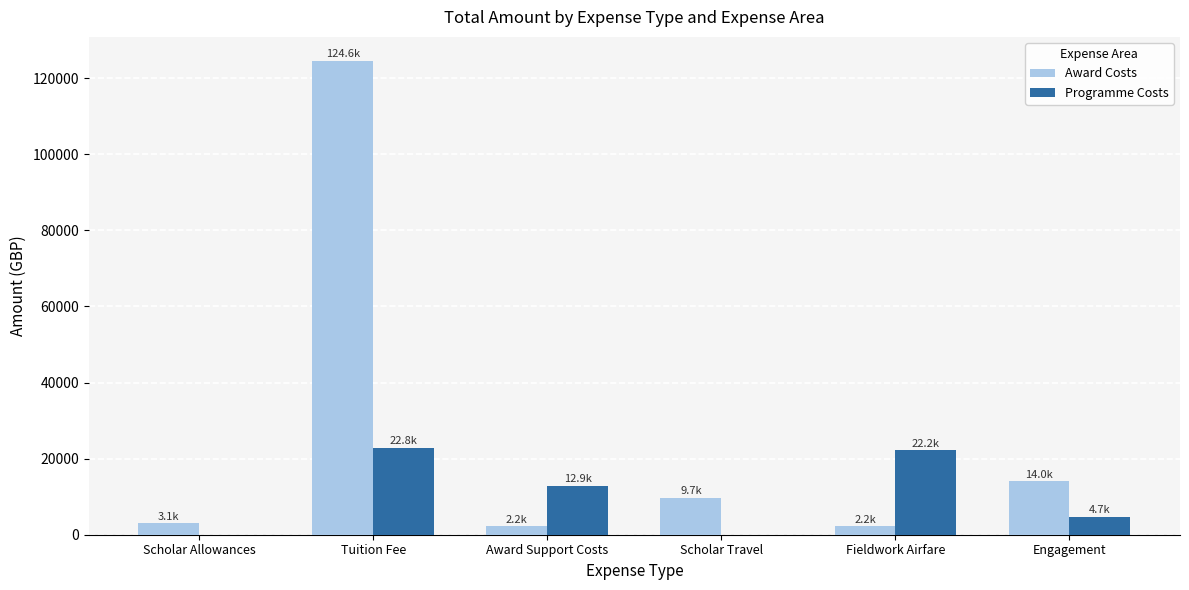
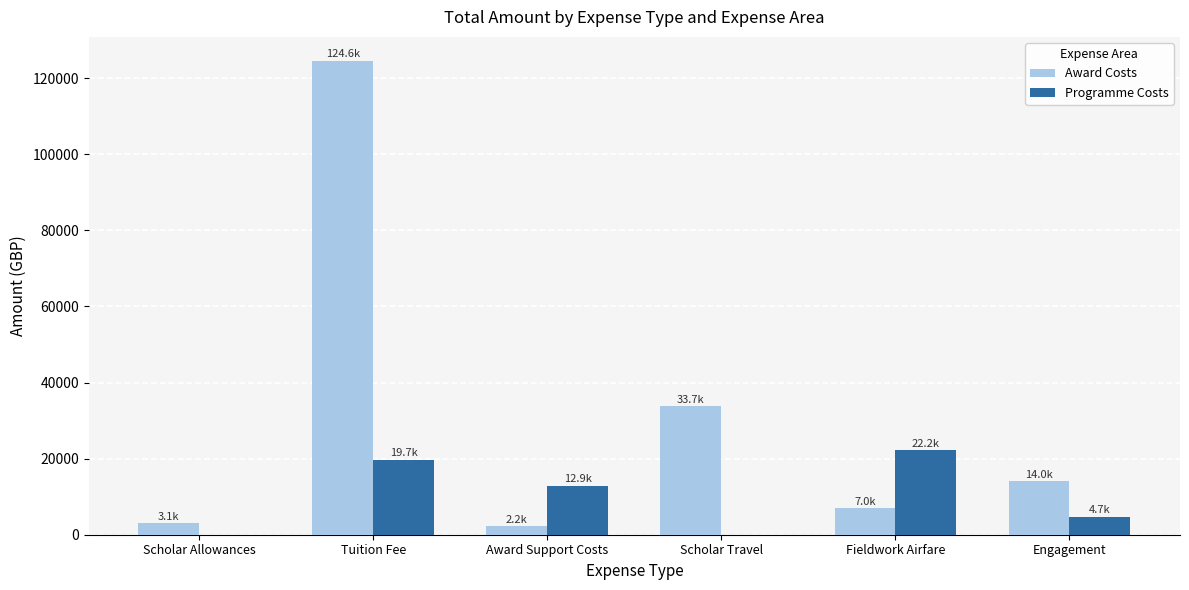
Programme Costs, Tuition Fee: 22.8k -> 19.7k
Award Costs, Scholar Travel: 9.7k -> 33.7k
Award Costs, Fieldwork Airfare: 2.2k -> 7.0k
